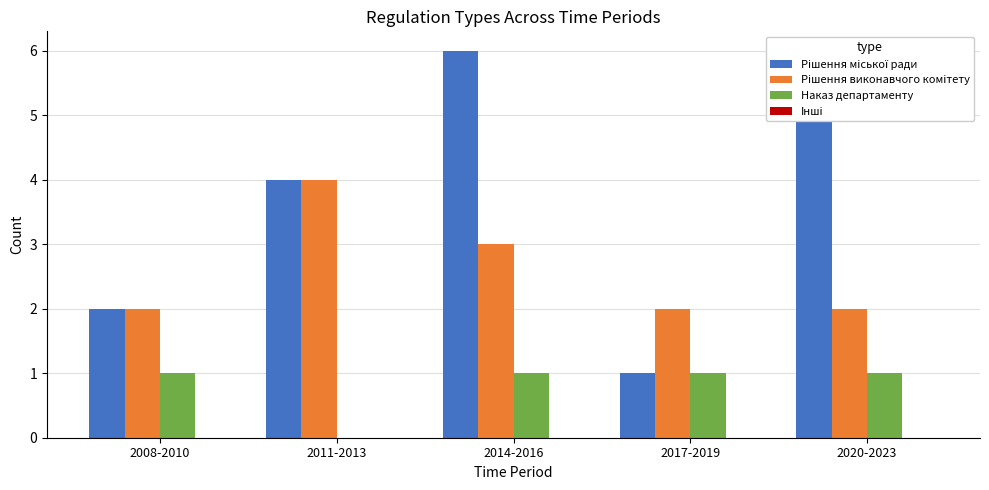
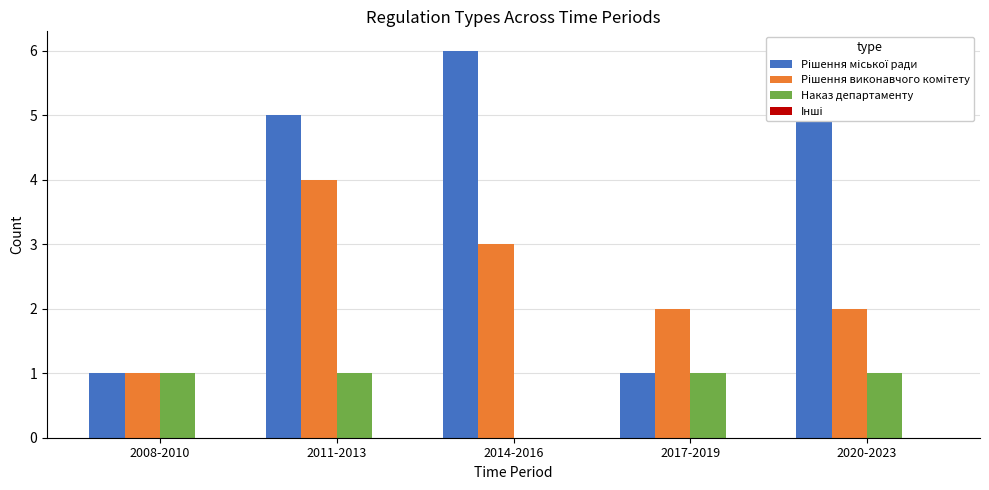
Рішення міської ради, 2008-2010: 2 -> 1
Рішення виконавчого комітету, 2008-2010: 2 -> 1
Рішення міської ради, 2011-2013: 4 -> 5
Наказ департаменту, 2011-2013: 0 -> 1
Наказ департаменту, 2014-2016: 1 -> 0
